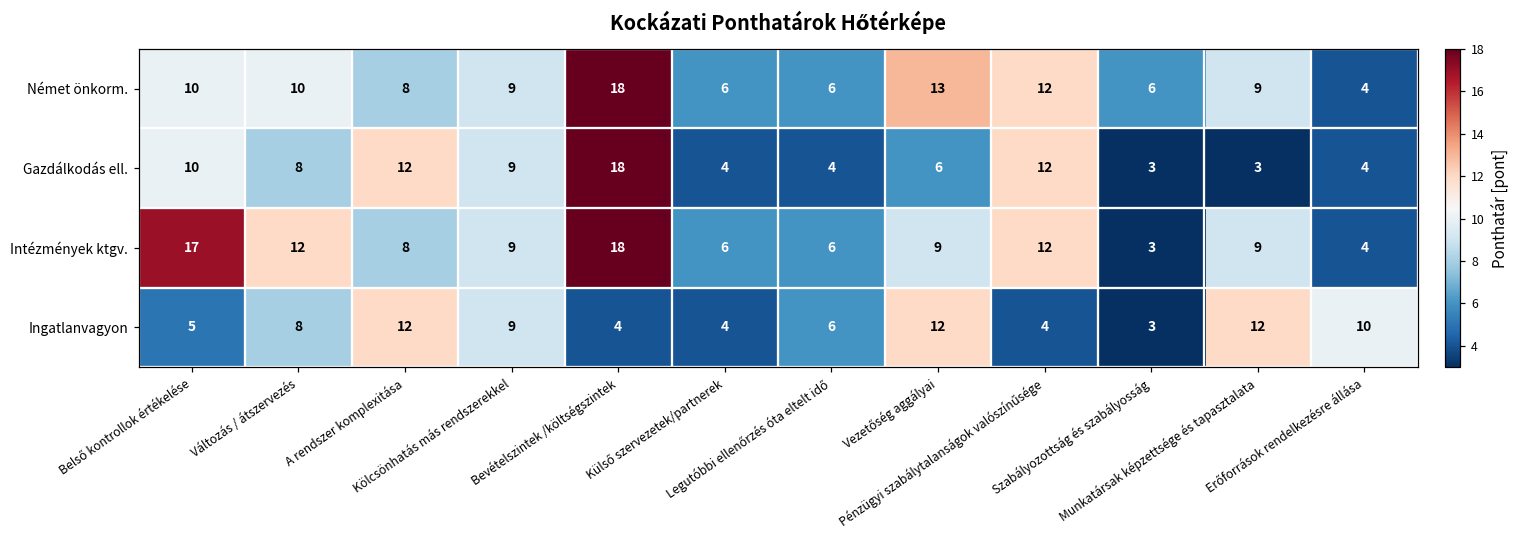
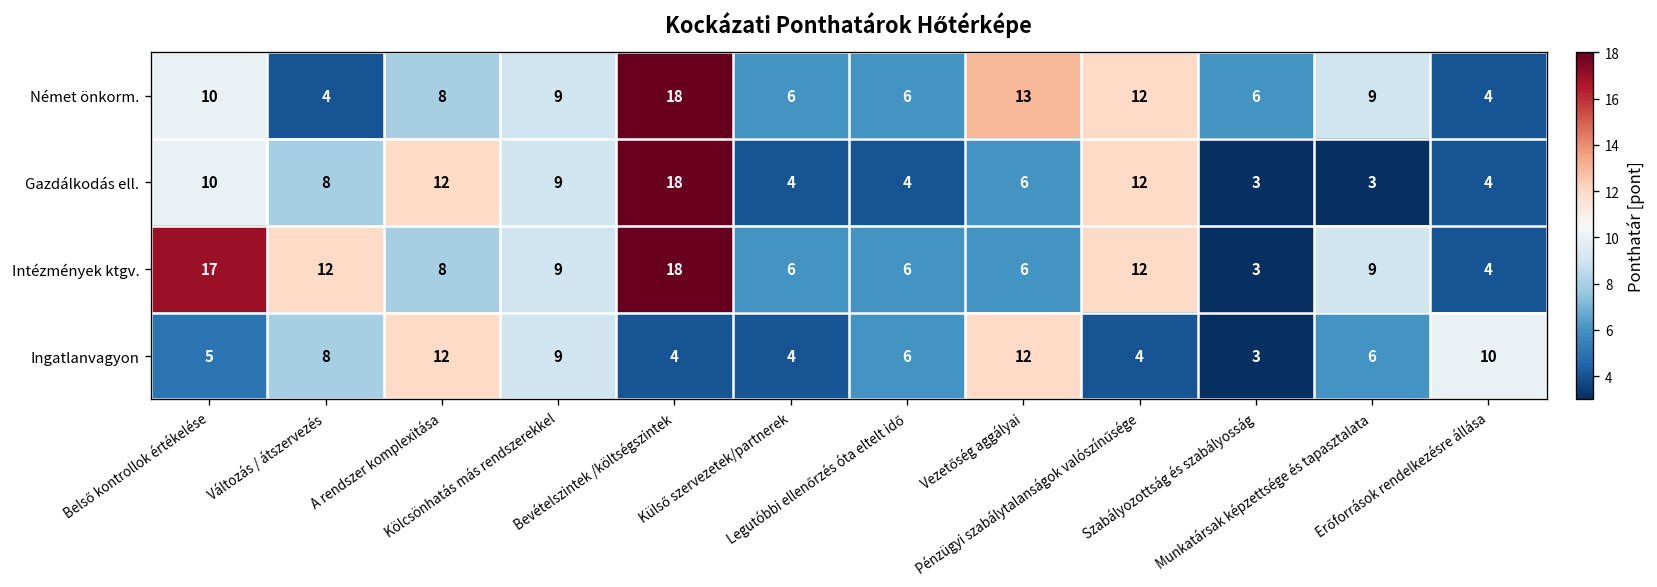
Német önkorm., Változás / átszervezés: 10 -> 4
Intézmények ktgv., Vezetőség aggályai: 9 -> 6
Ingatlanvagyon, Munkatársak képzettsége és tapasztalata: 12 -> 6
